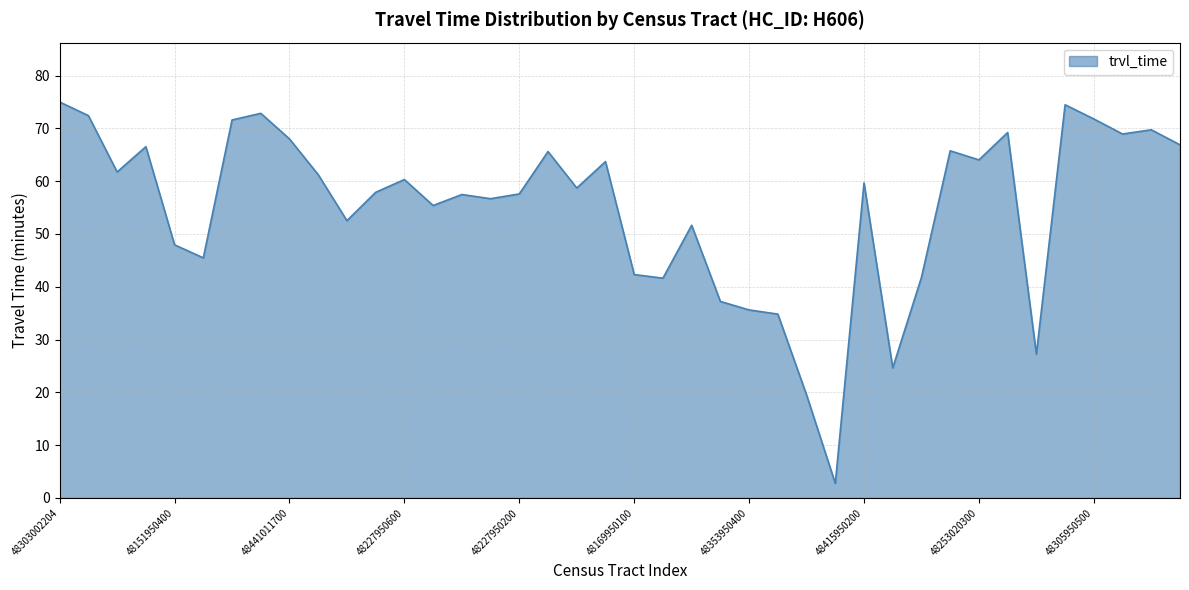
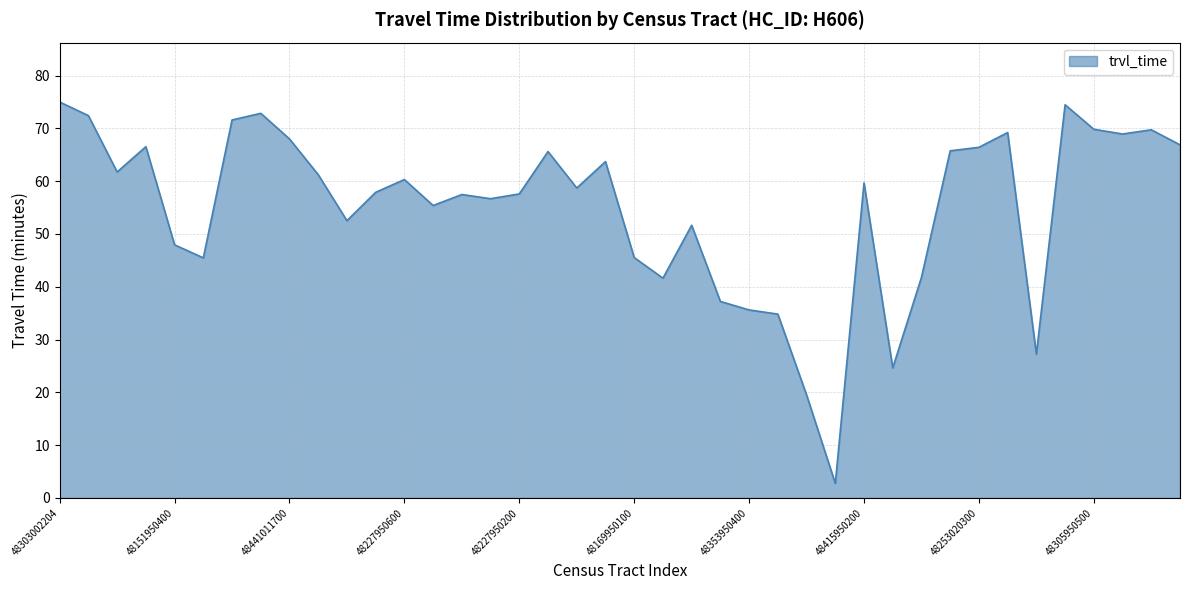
48169950100: 42 -> 46
48253020300: 64 -> 66
48305950500: 72 -> 70
